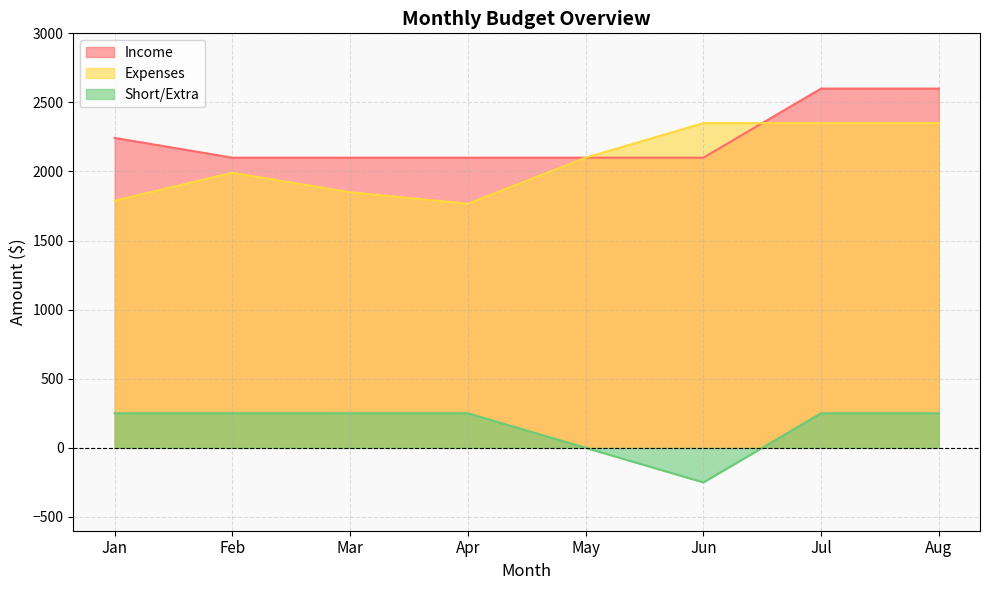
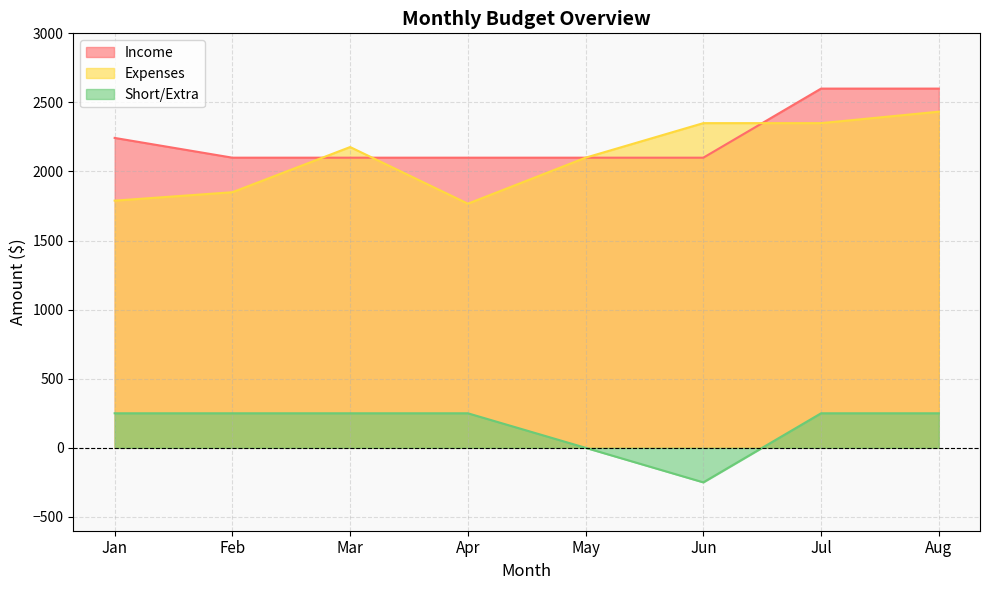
Expenses, Feb: 1990 -> 1850
Expenses, Mar: 1850 -> 2180
Expenses, Aug: 2350 -> 2430
